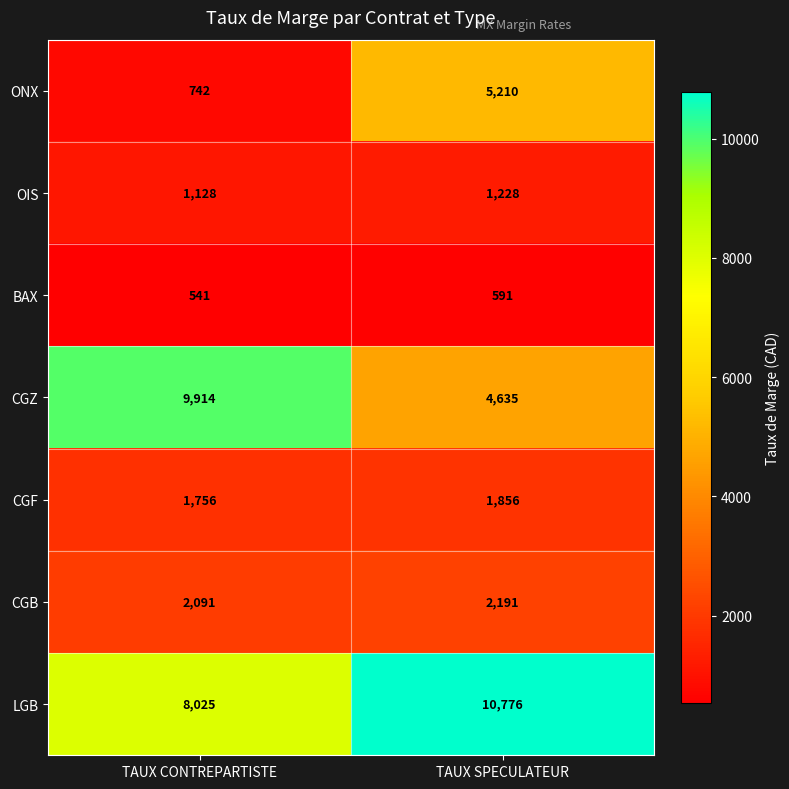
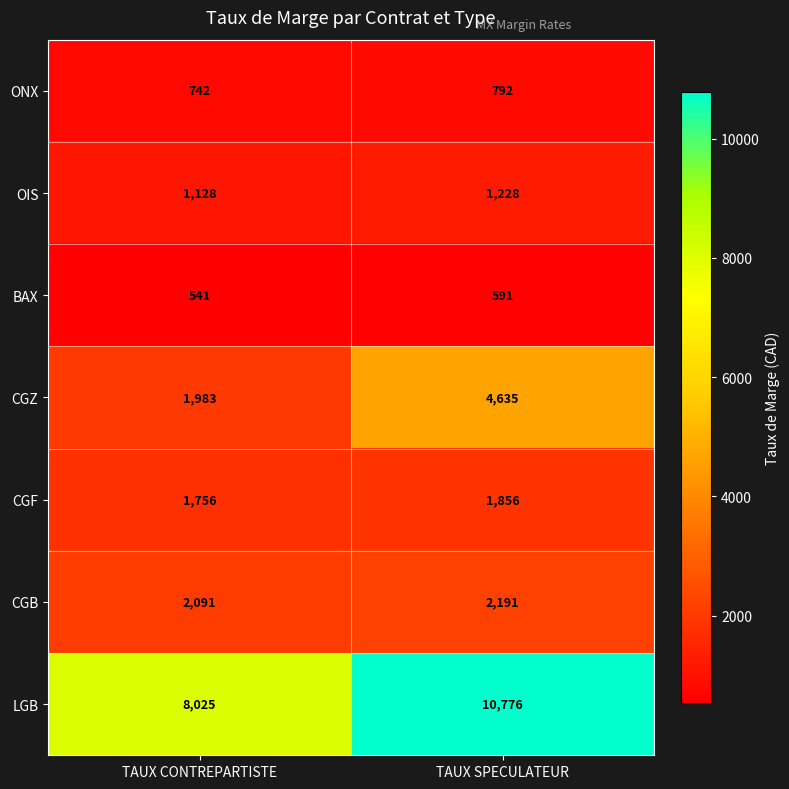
ONX, TAUX SPECULATEUR: 5,210 -> 792
CGZ, TAUX CONTREPARTISTE: 9,914 -> 1,983
